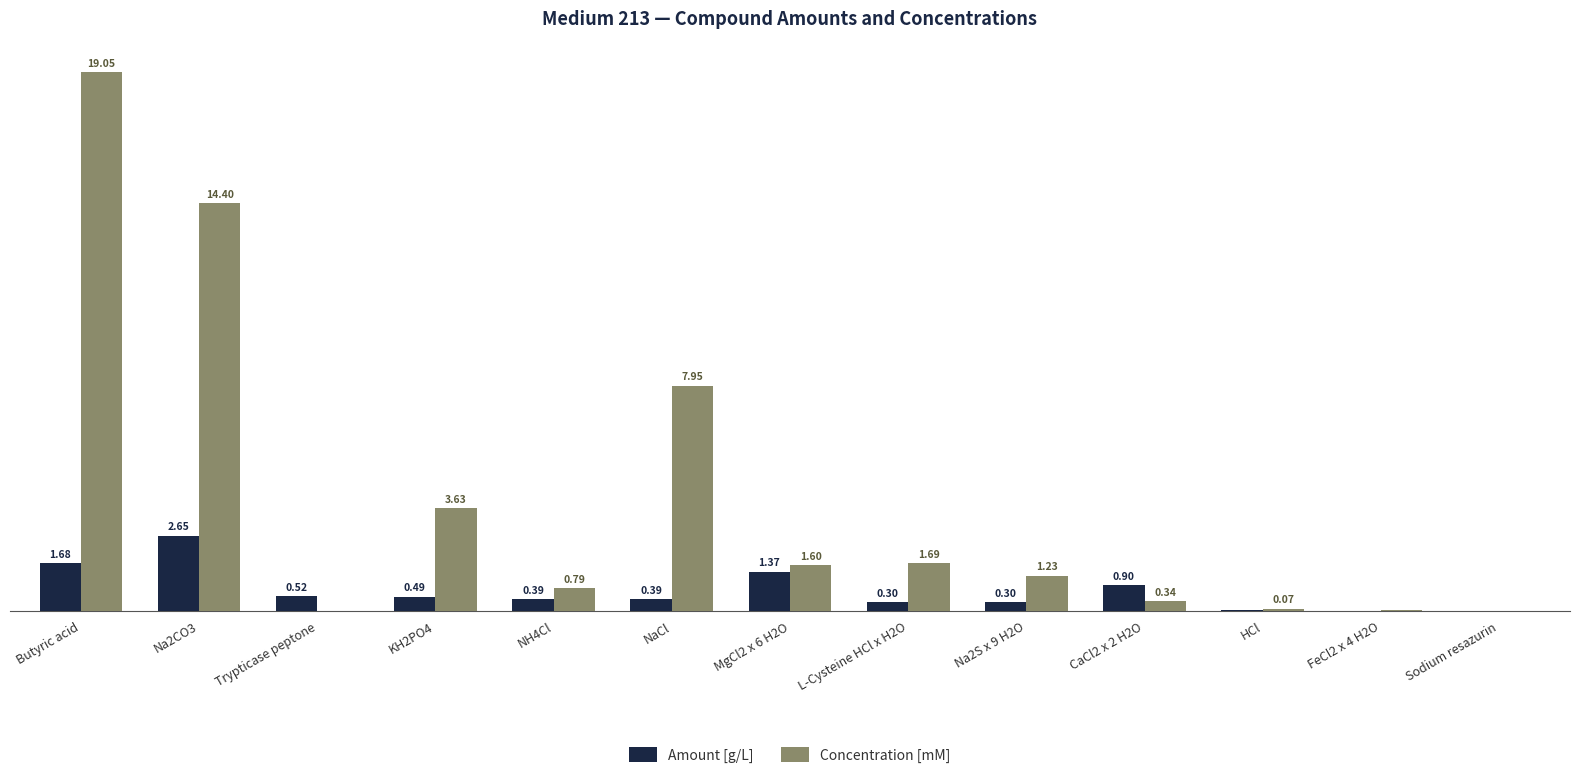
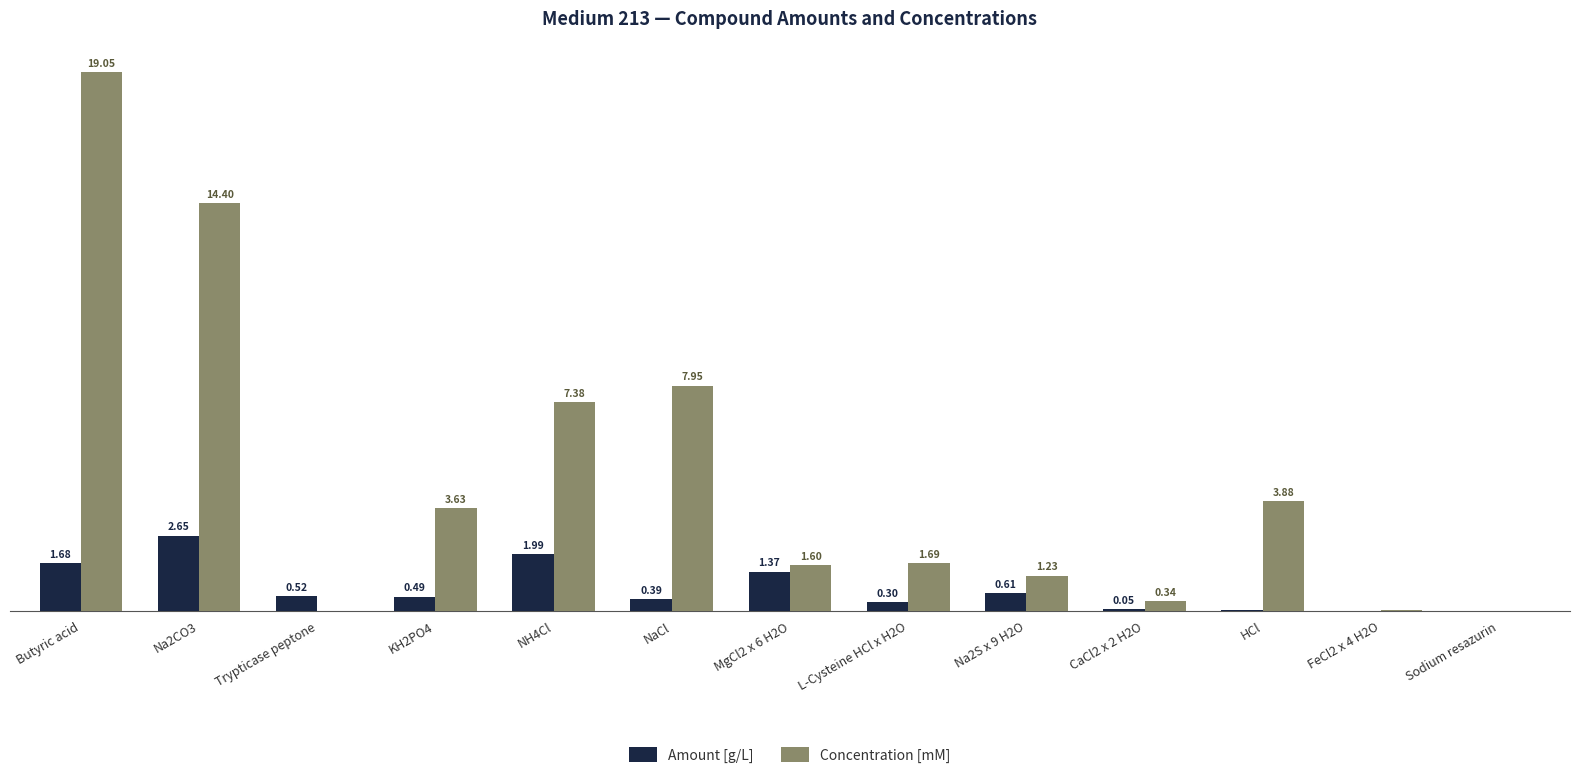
Amount [g/L], NH4Cl: 0.39 -> 1.99
Concentration [mM], NH4Cl: 0.79 -> 7.38
Amount [g/L], Na2S x 9 H2O: 0.30 -> 0.61
Amount [g/L], CaCl2 x 2 H2O: 0.90 -> 0.05
Concentration [mM], HCl: 0.07 -> 3.88
